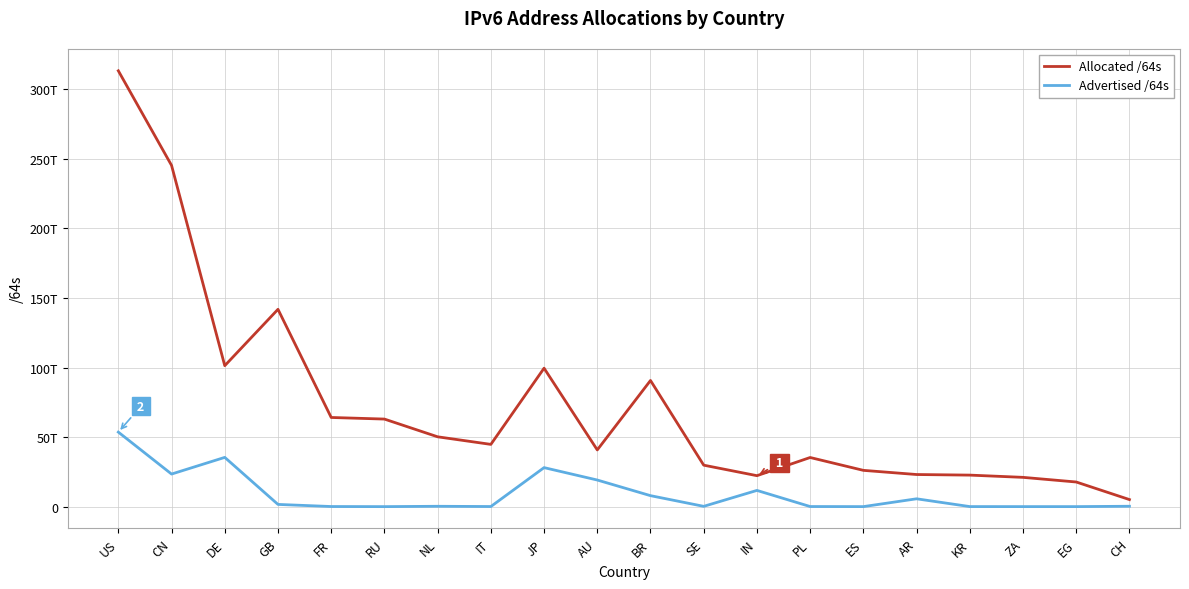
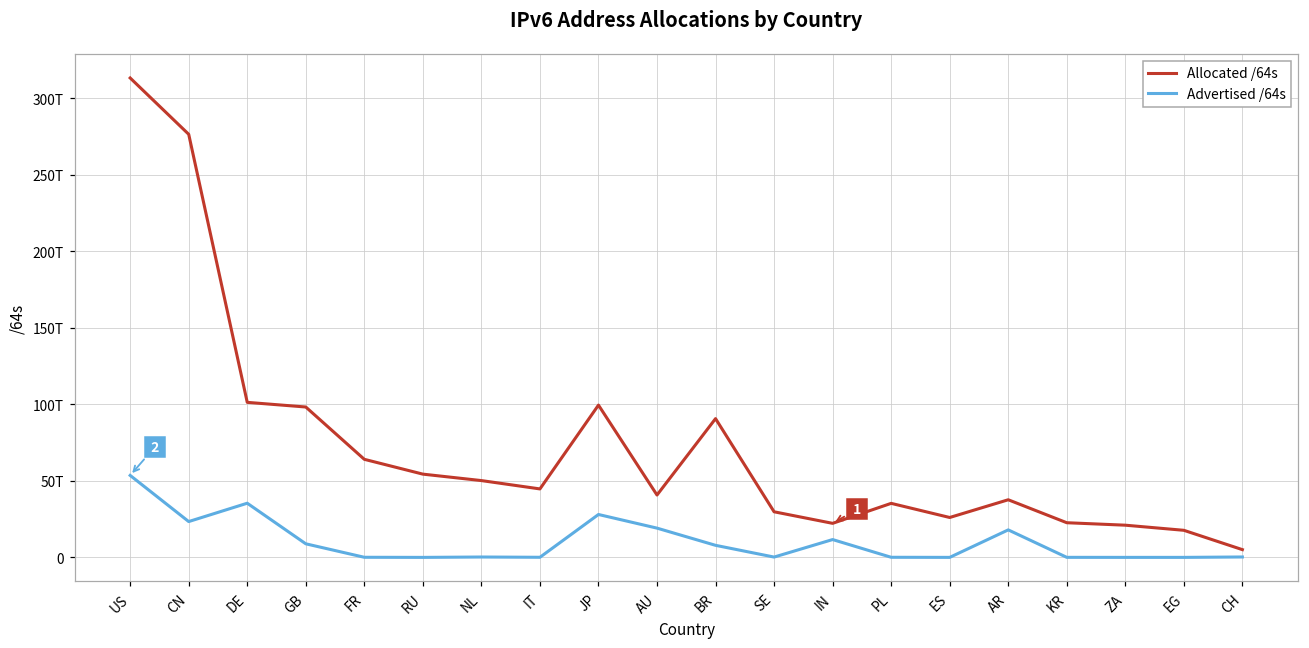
Allocated /64s, CN: 245T -> 277T
Allocated /64s, GB: 142T -> 98T
Advertised /64s, GB: 2T -> 9T
Allocated /64s, RU: 63T -> 54T
Allocated /64s, AR: 23T -> 38T
Advertised /64s, AR: 6T -> 18T
